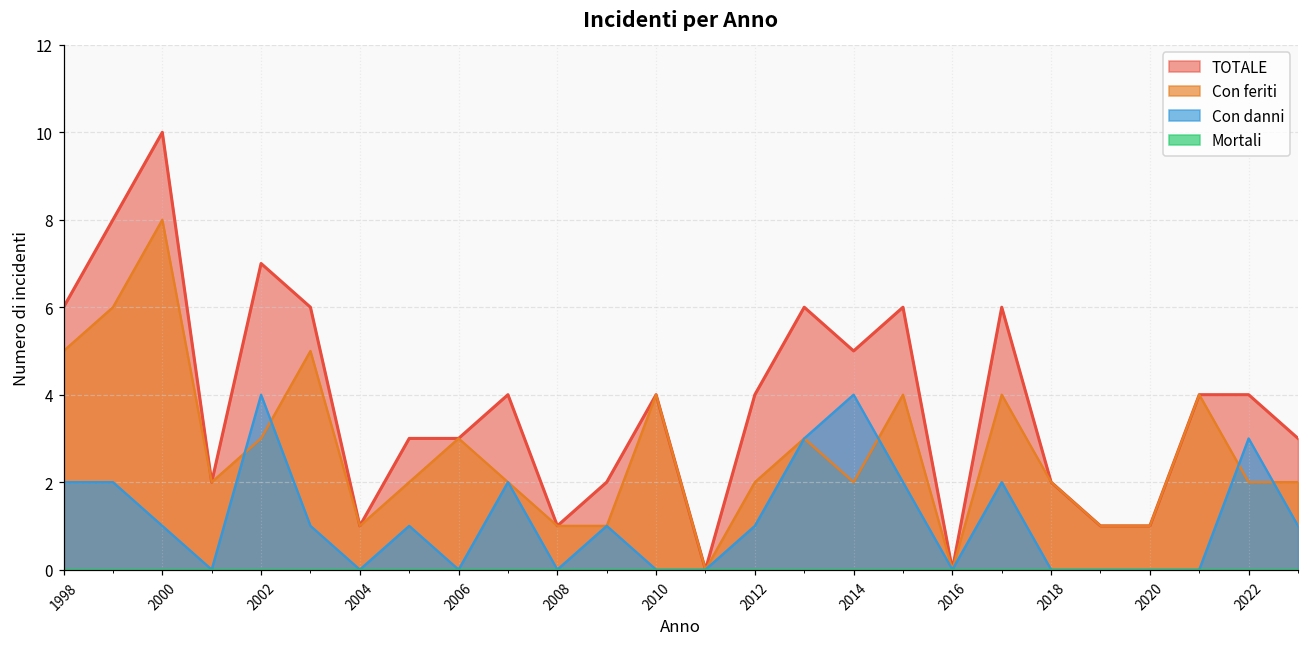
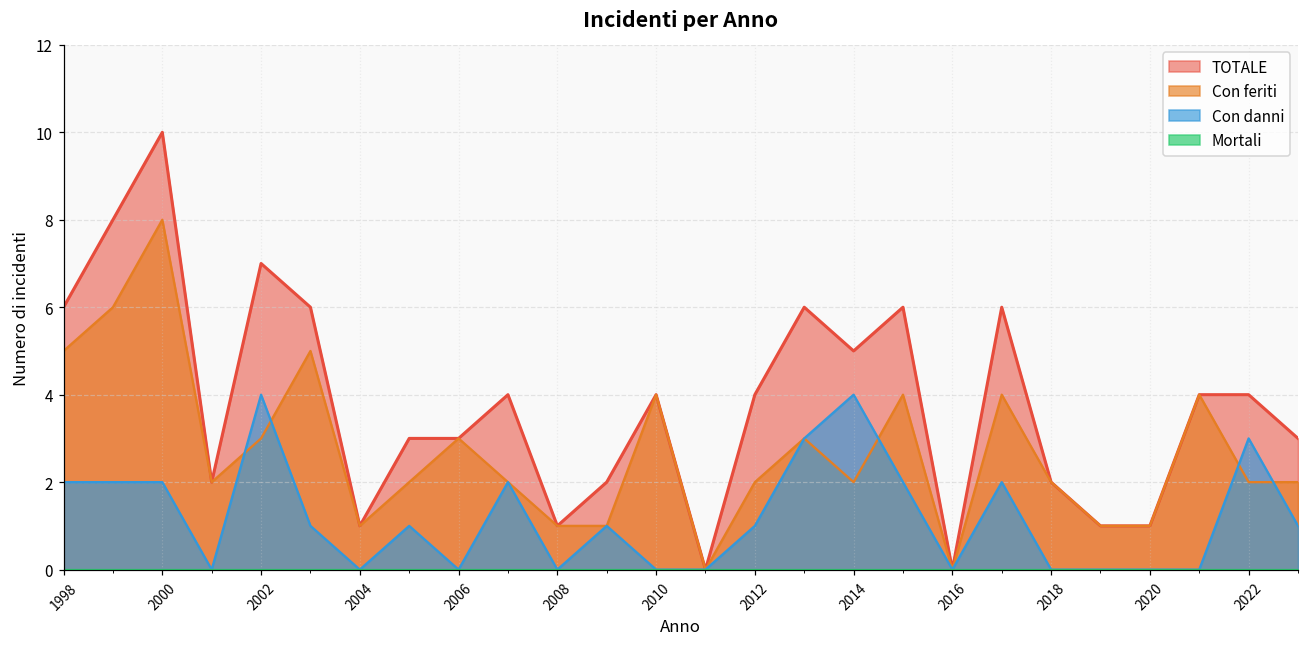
Con danni, 2000: 1 -> 2
